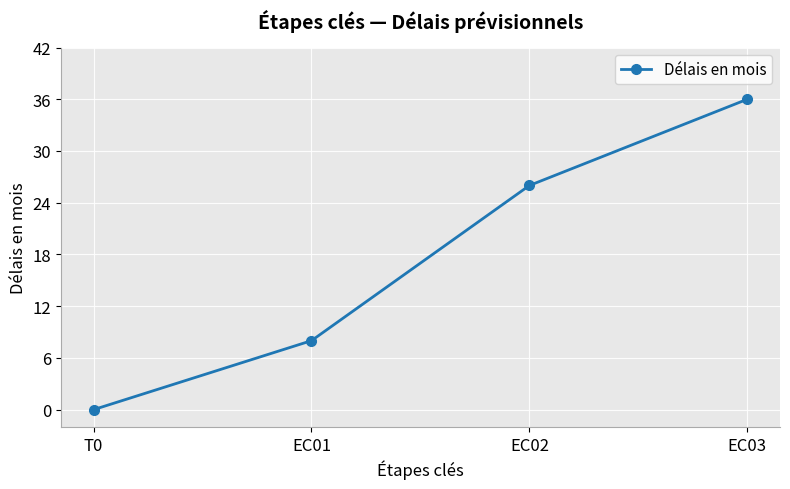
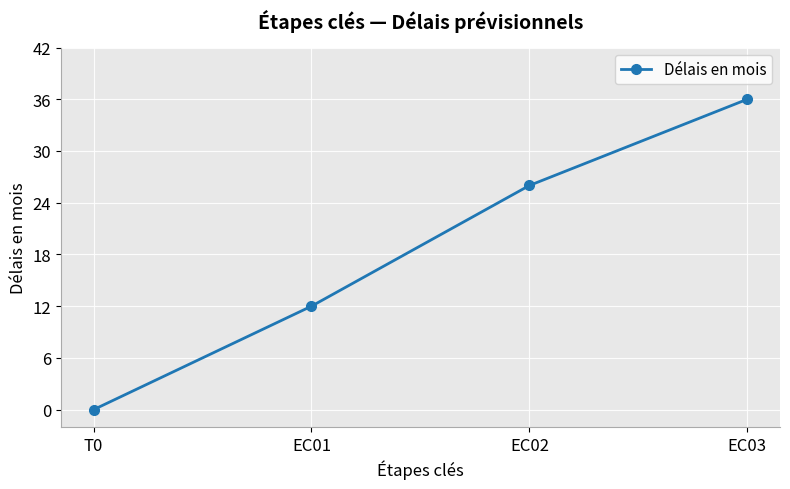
EC01: 8 -> 12
